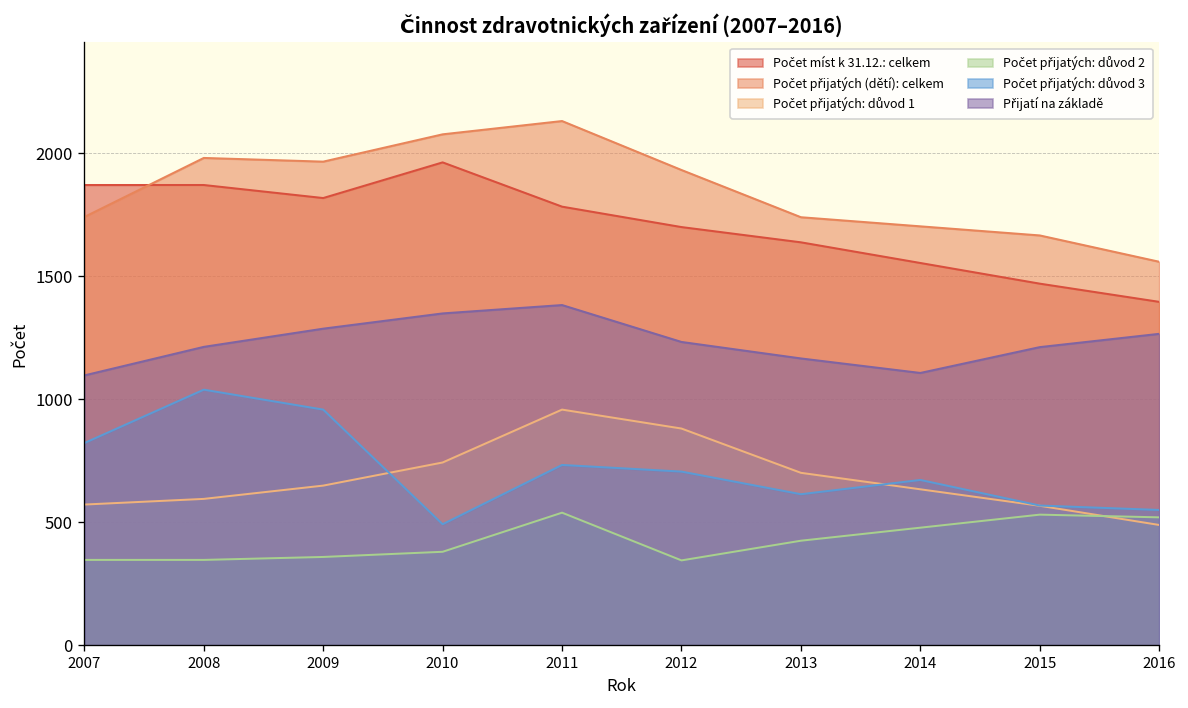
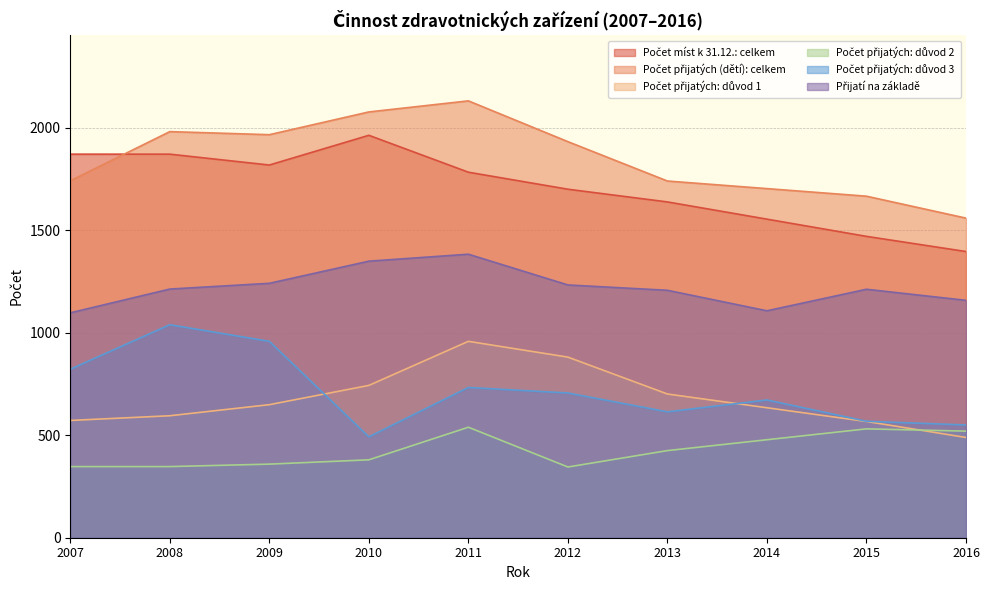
Přijatí na základě, 2009: 1290 -> 1240
Přijatí na základě, 2013: 1170 -> 1210
Přijatí na základě, 2016: 1270 -> 1160
